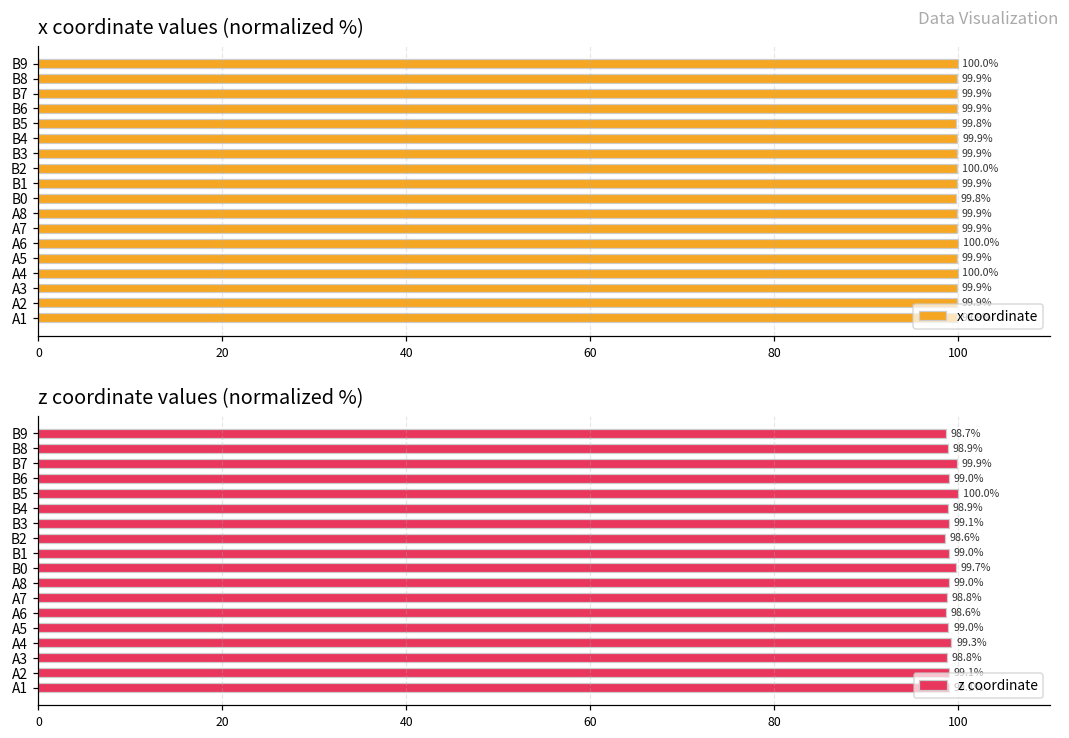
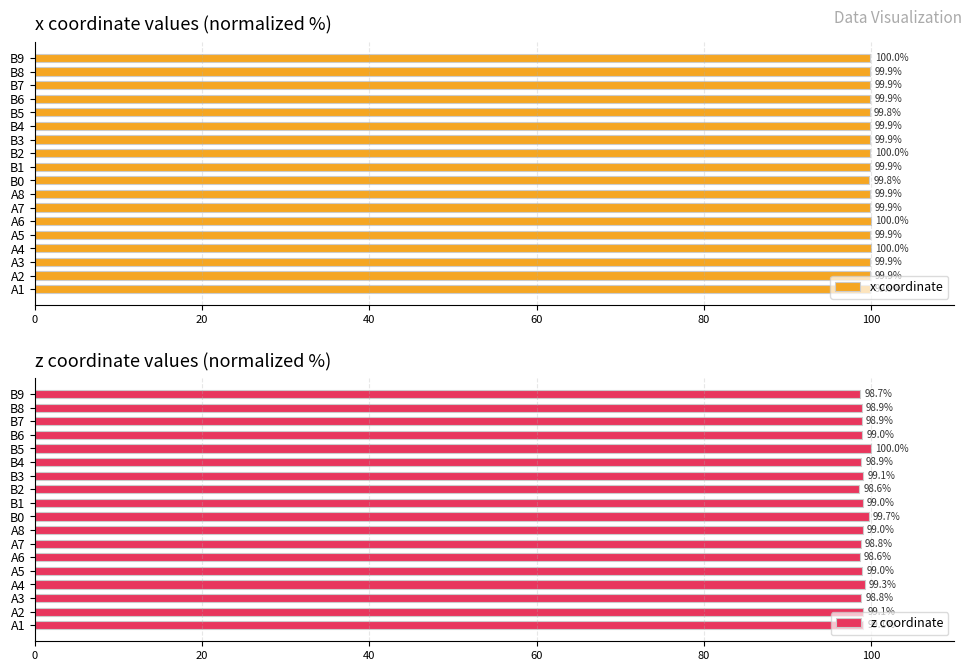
z coordinate values (normalized %), B7: 99.9% -> 98.9%
